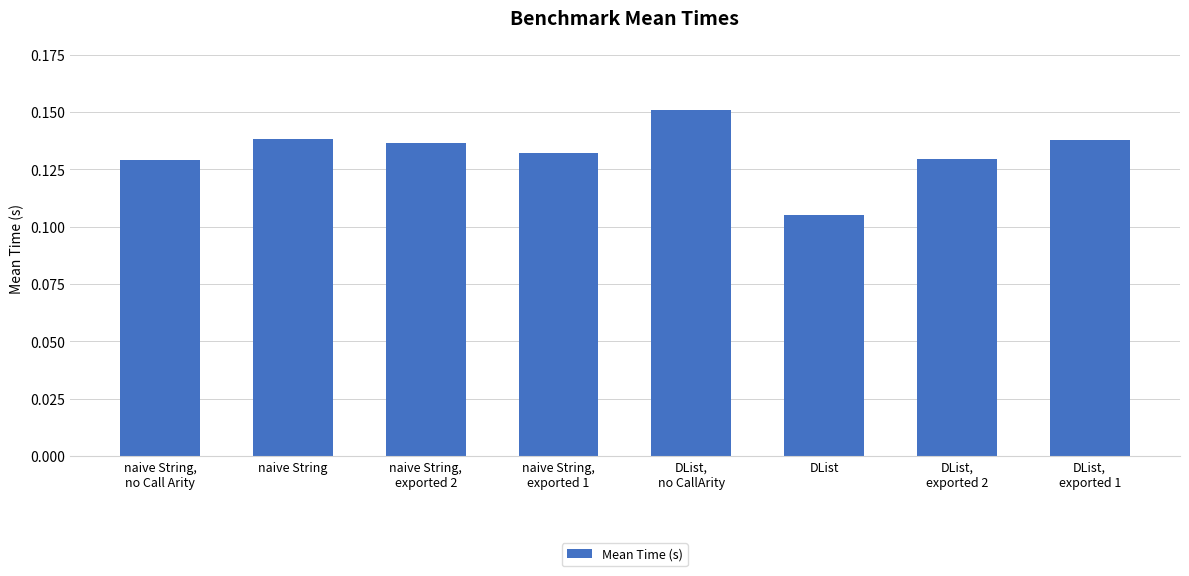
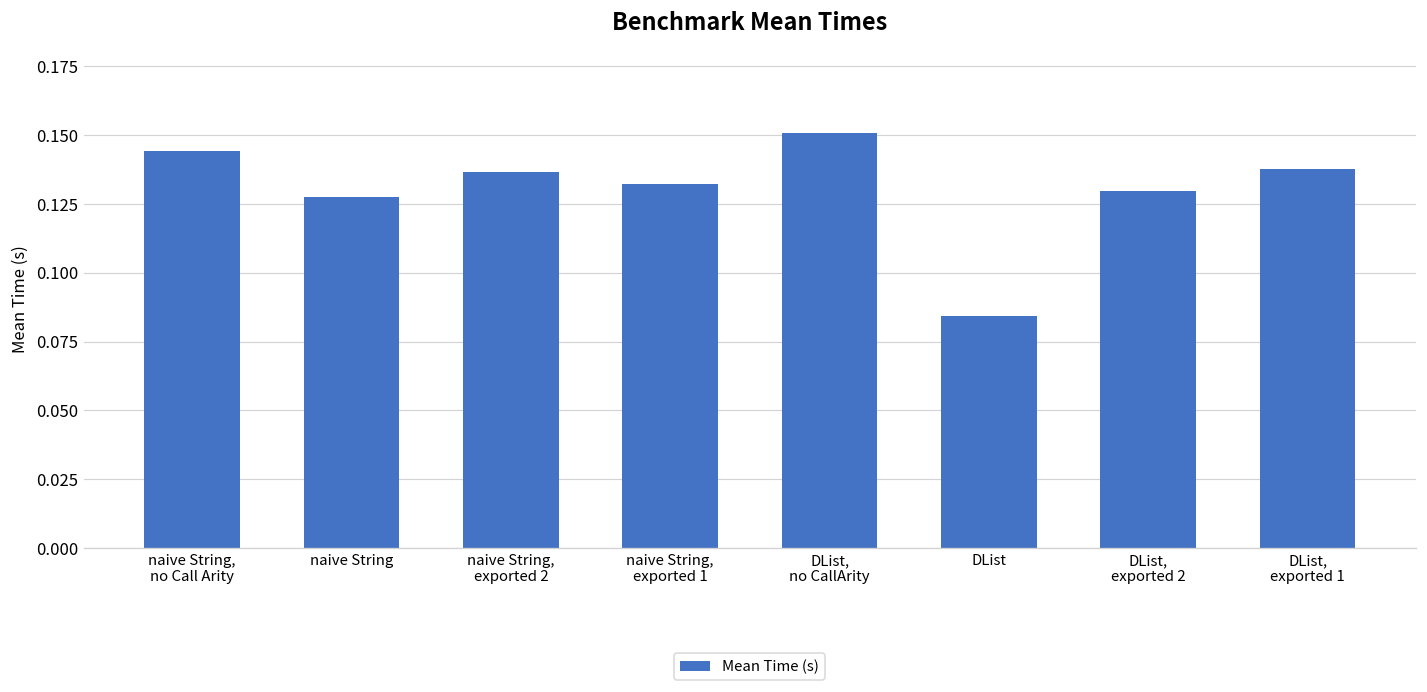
naive String, no Call Arity: 0.129 -> 0.144
naive String: 0.138 -> 0.128
DList: 0.105 -> 0.084
